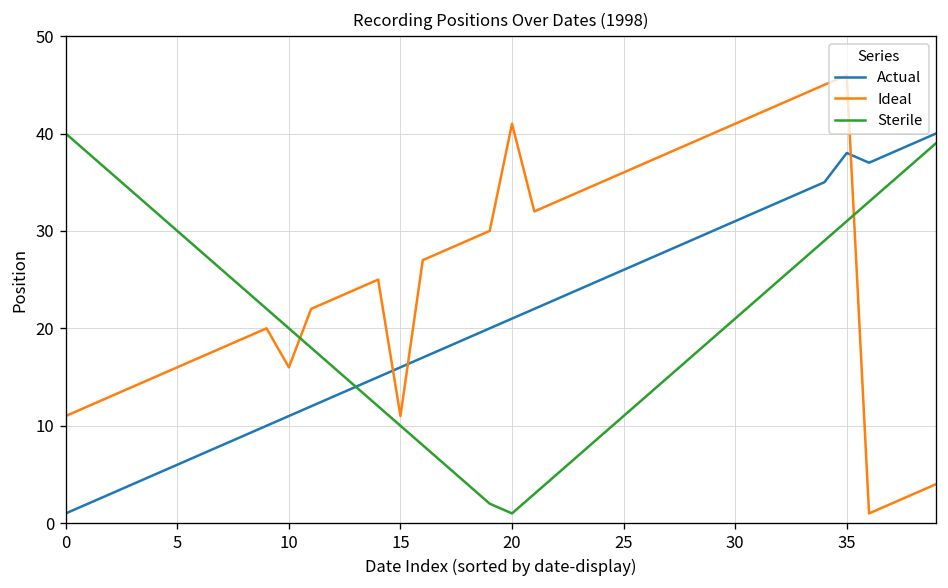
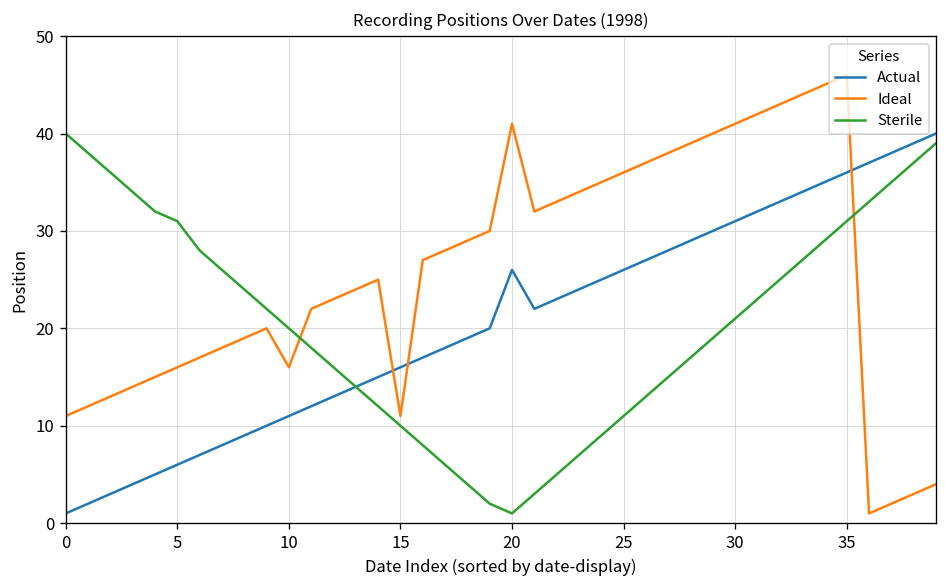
Sterile, 5: 30 -> 31
Actual, 20: 21 -> 26
Actual, 35: 38 -> 36
